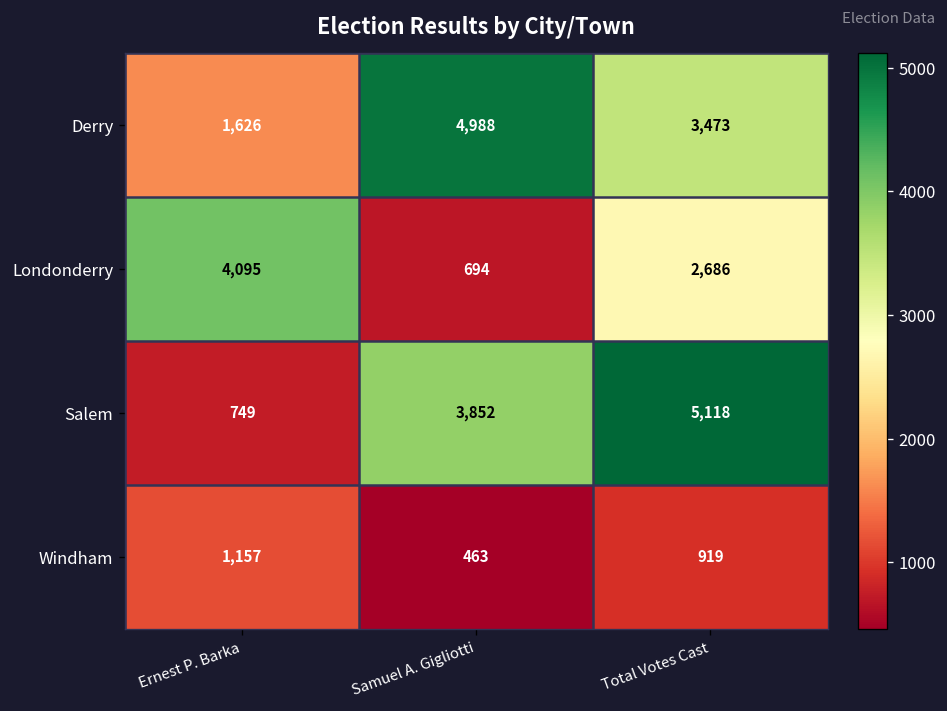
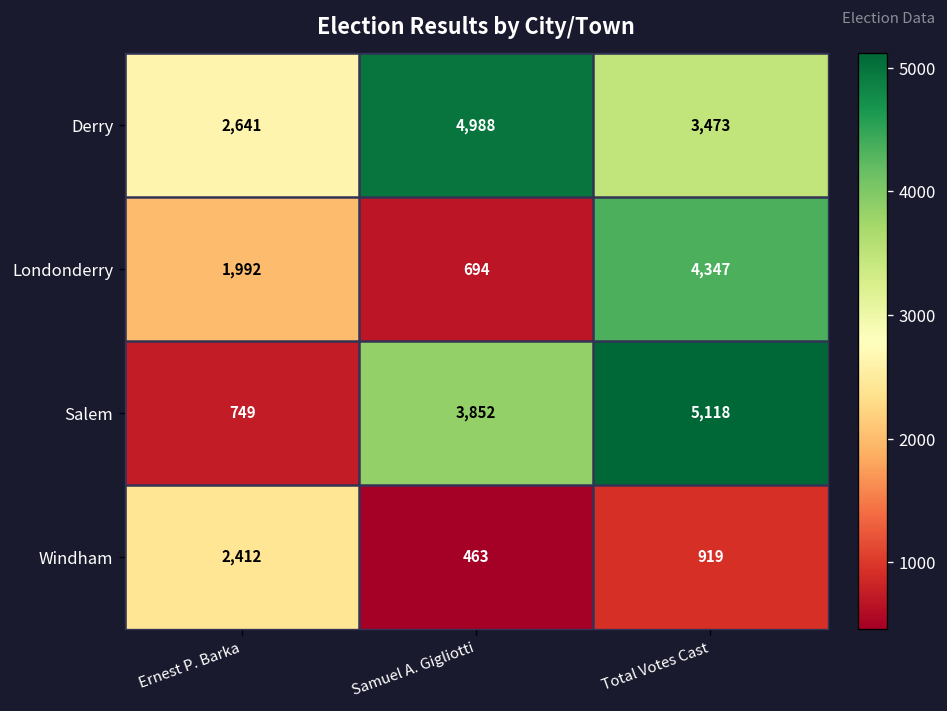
Derry, Ernest P. Barka: 1,626 -> 2,641
Londonderry, Ernest P. Barka: 4,095 -> 1,992
Londonderry, Total Votes Cast: 2,686 -> 4,347
Windham, Ernest P. Barka: 1,157 -> 2,412
